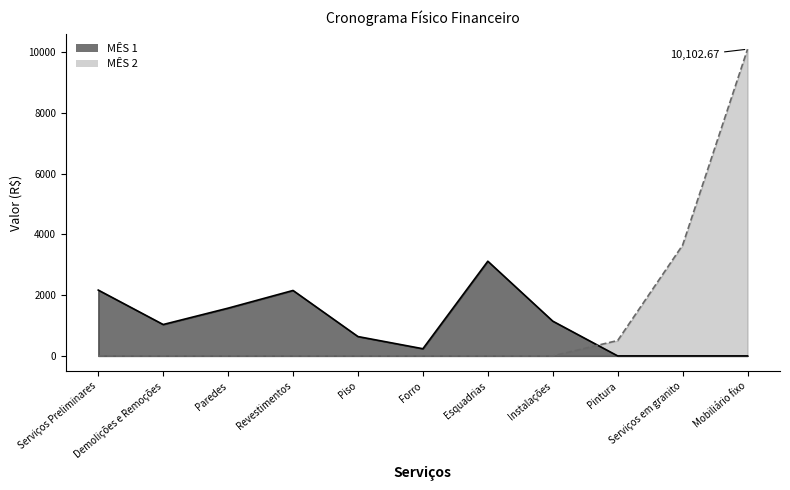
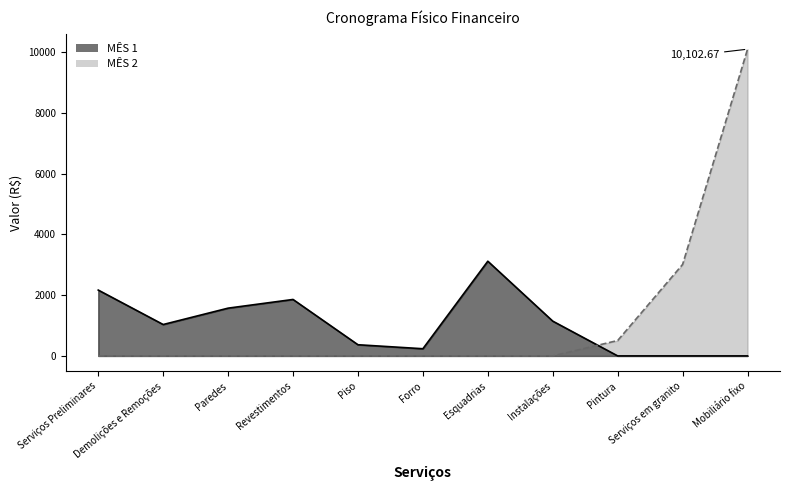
MÊS 1, Revestimentos: 2200 -> 1900
MÊS 1, Piso: 600 -> 400
MÊS 2, Serviços em granito: 3600 -> 3000
